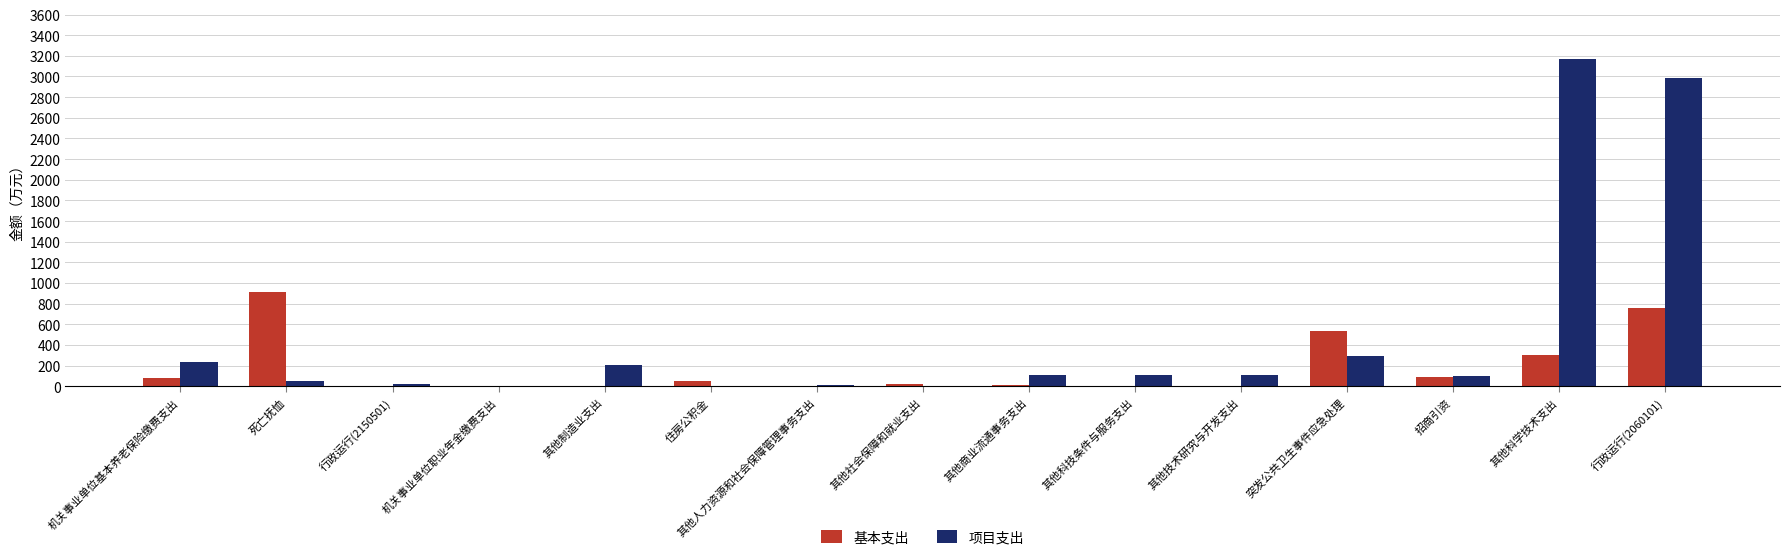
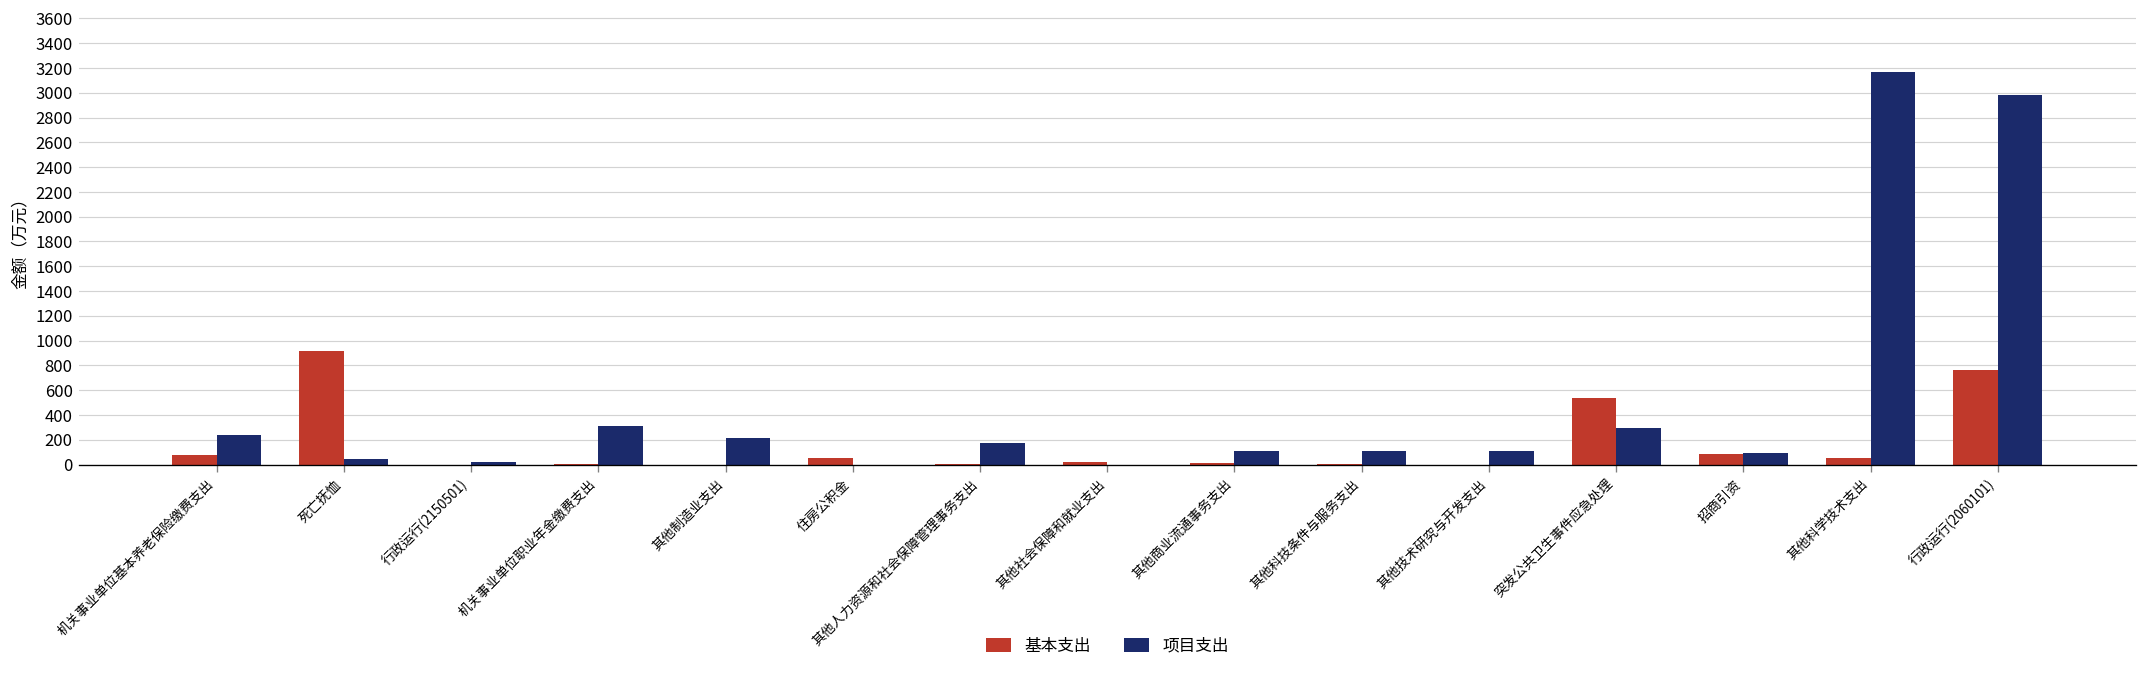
项目支出, 机关事业单位职业年金缴费支出: 0 -> 310
项目支出, 其他人力资源和社会保障管理事务支出: 10 -> 170
基本支出, 其他科学技术支出: 300 -> 50
